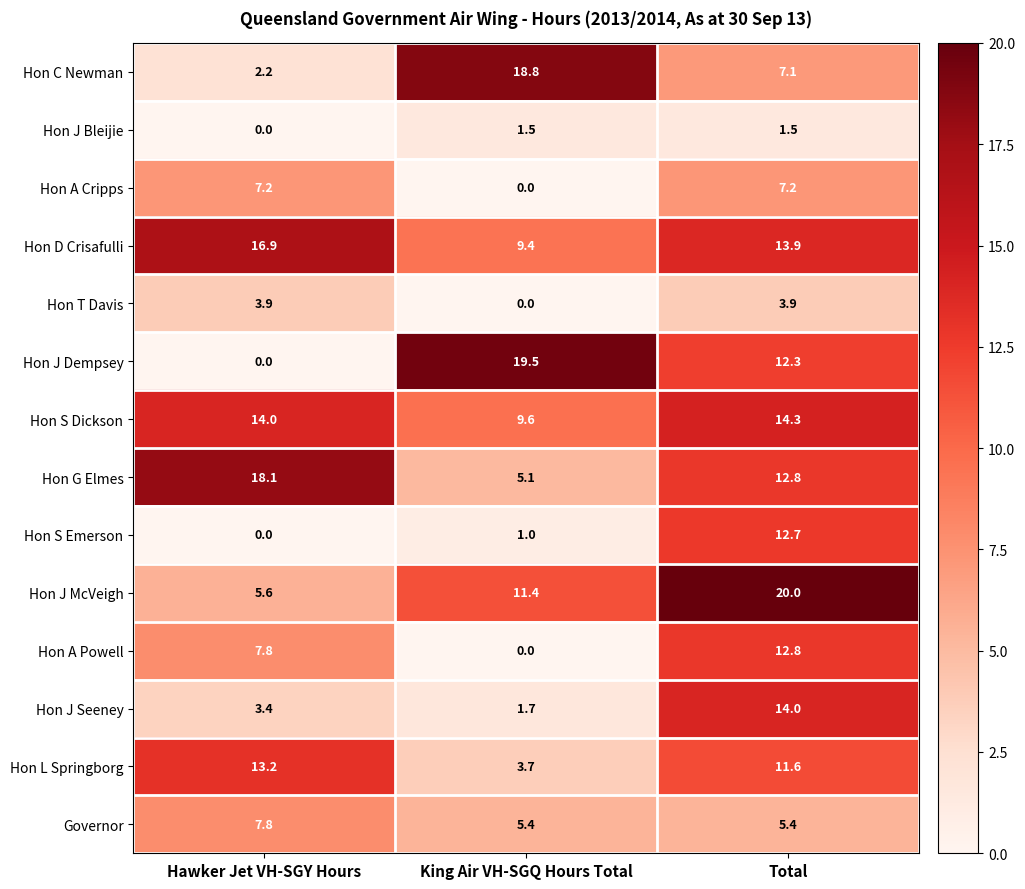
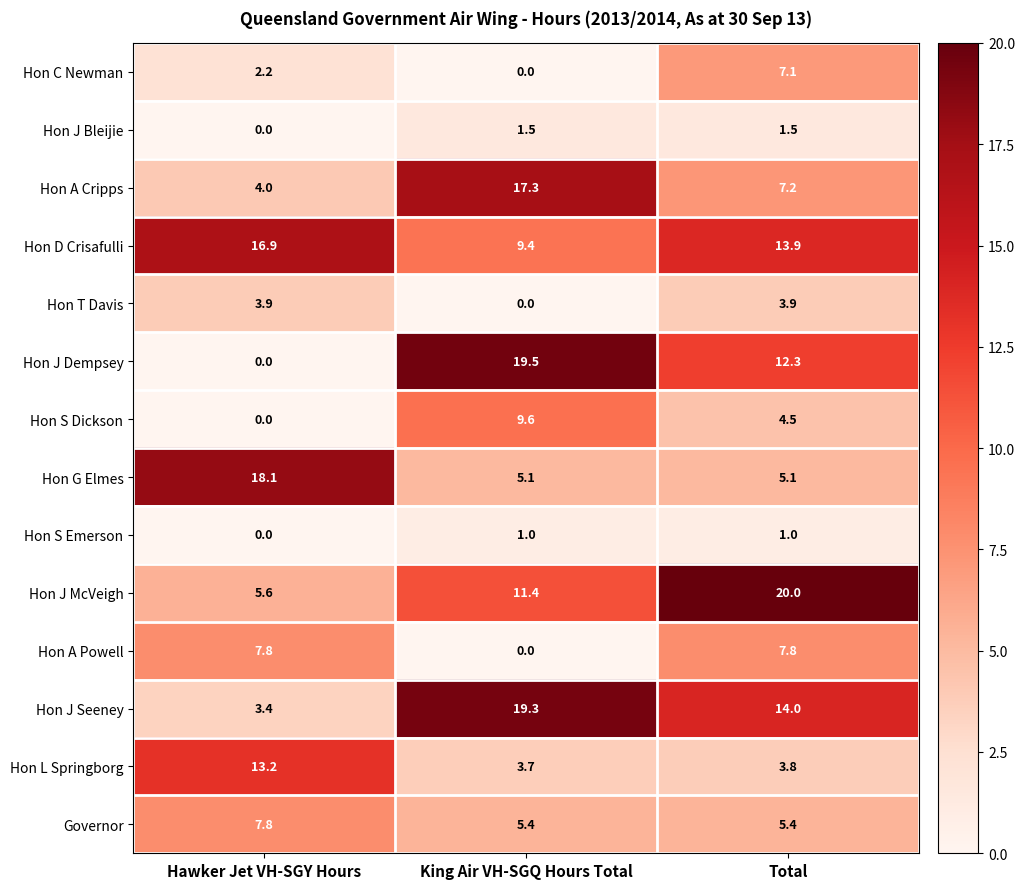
Hon C Newman, King Air VH-SGQ Hours Total: 18.8 -> 0.0
Hon A Cripps, Hawker Jet VH-SGY Hours: 7.2 -> 4.0
Hon A Cripps, King Air VH-SGQ Hours Total: 0.0 -> 17.3
Hon S Dickson, Hawker Jet VH-SGY Hours: 14.0 -> 0.0
Hon S Dickson, Total: 14.3 -> 4.5
Hon G Elmes, Total: 12.8 -> 5.1
Hon S Emerson, Total: 12.7 -> 1.0
Hon A Powell, Total: 12.8 -> 7.8
Hon J Seeney, King Air VH-SGQ Hours Total: 1.7 -> 19.3
Hon L Springborg, Total: 11.6 -> 3.8
